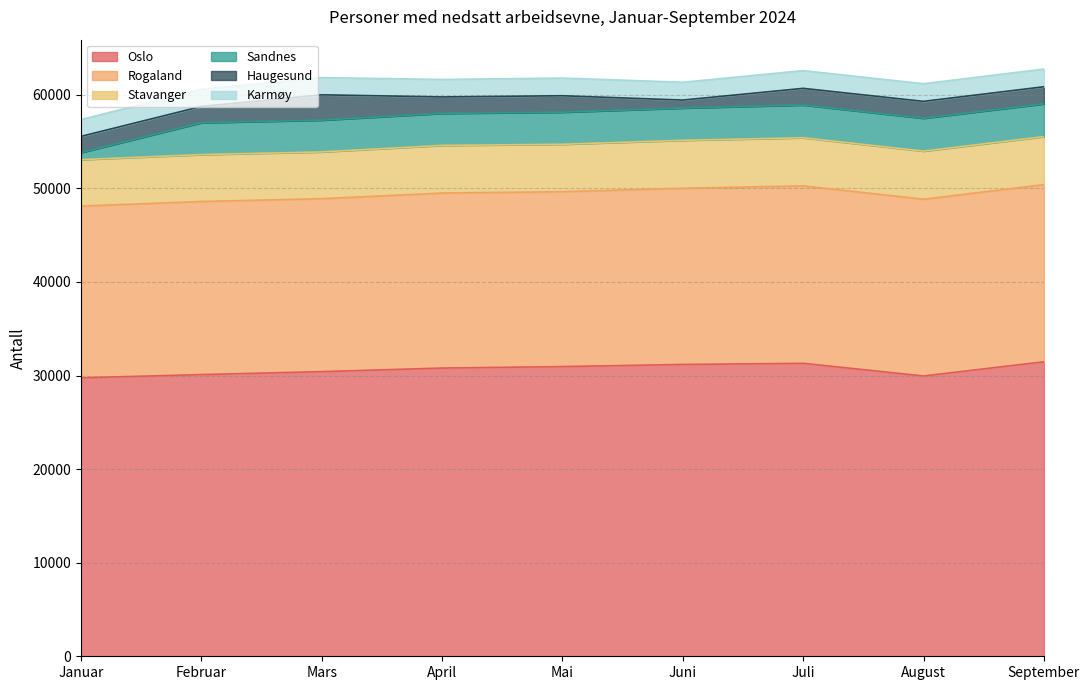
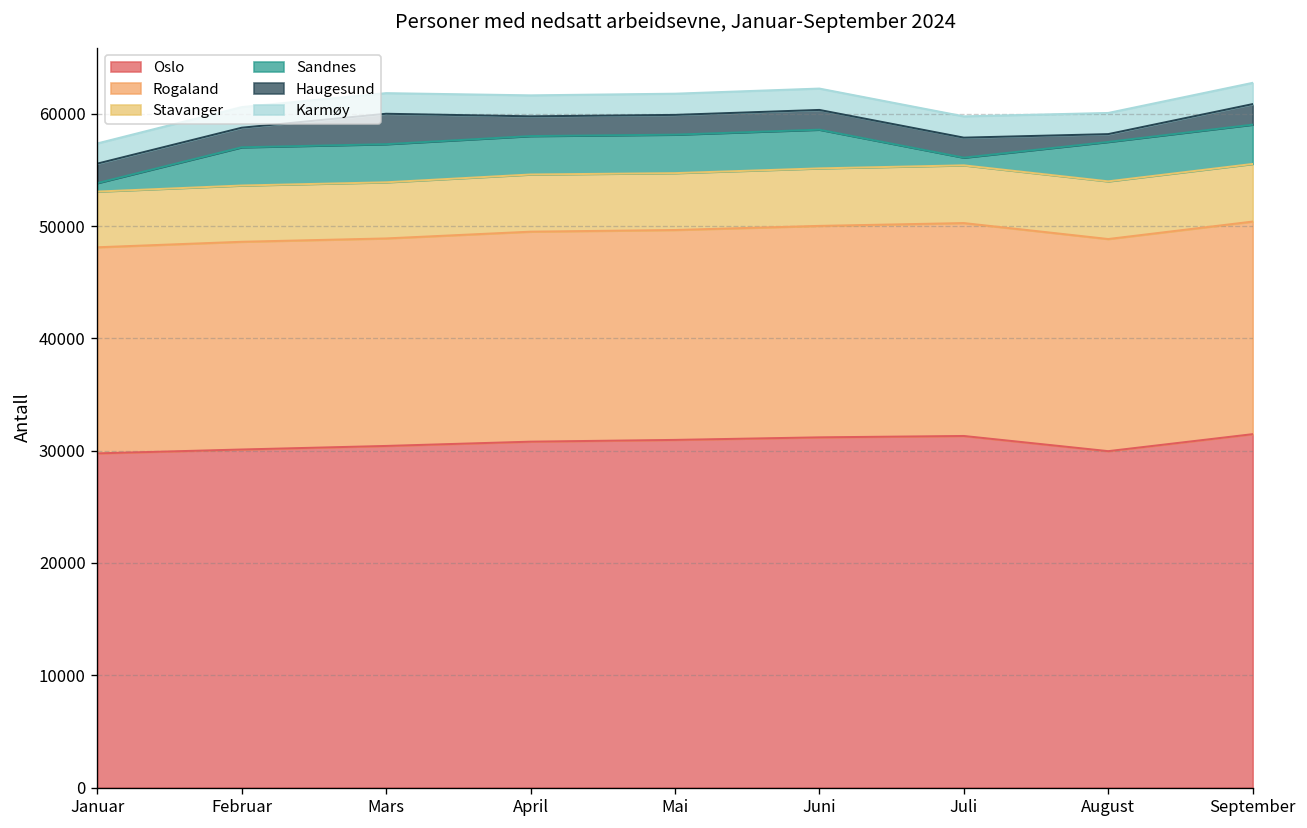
Haugesund, Juni: 1000 -> 2000
Sandnes, Juli: 4000 -> 1000
Haugesund, August: 2000 -> 1000
